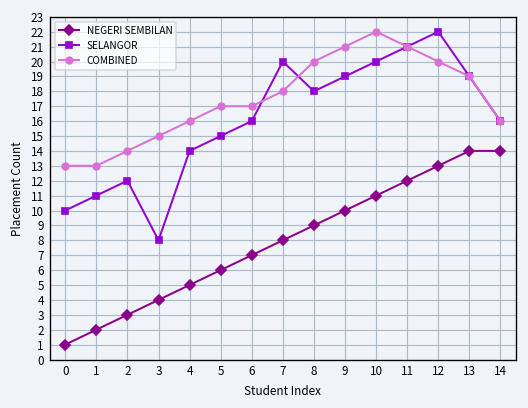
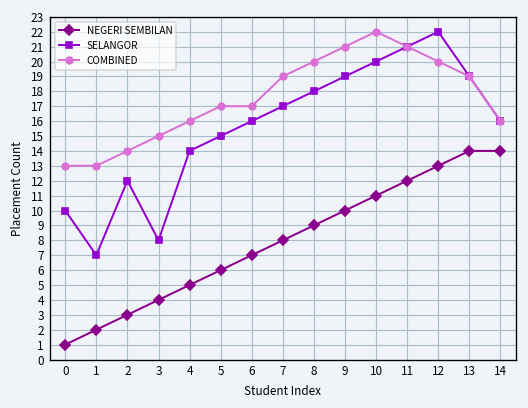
SELANGOR, 1: 11 -> 7
SELANGOR, 7: 20 -> 17
COMBINED, 7: 18 -> 19
